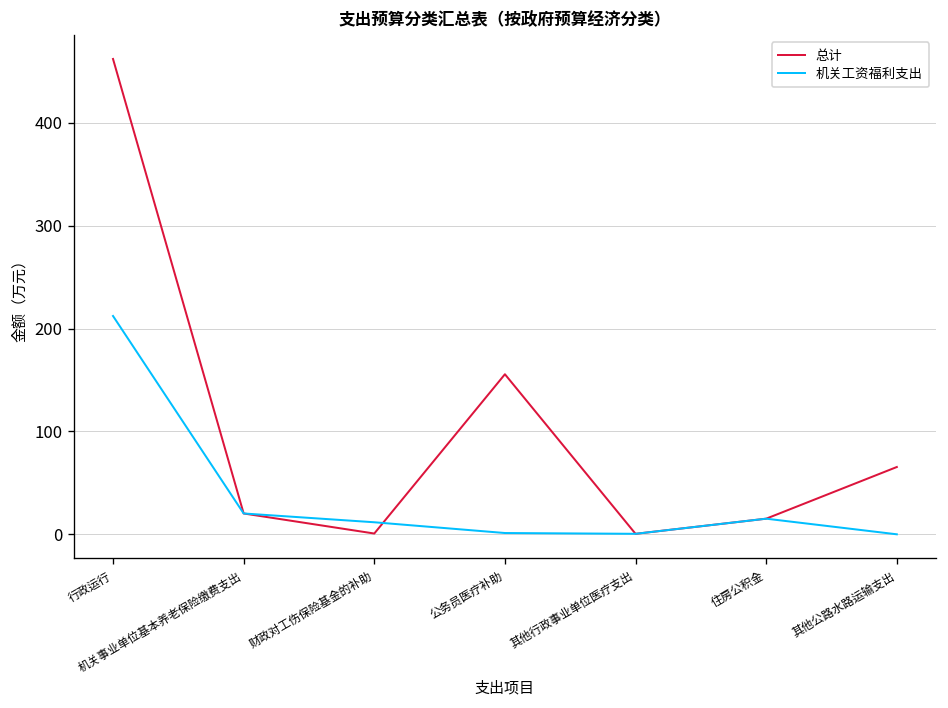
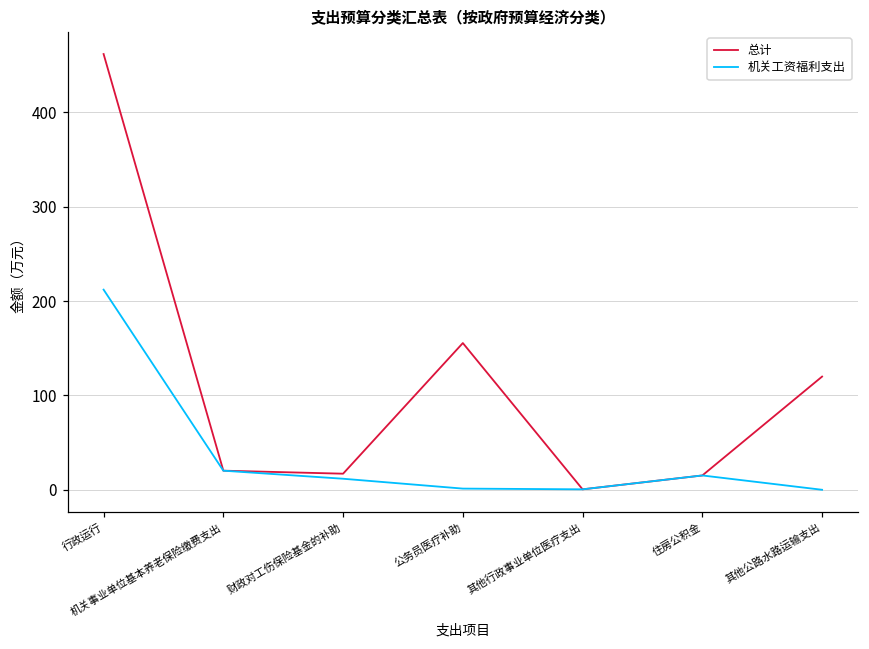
总计, 财政对工伤保险基金的补助: 0 -> 20
总计, 其他公路水路运输支出: 70 -> 120
